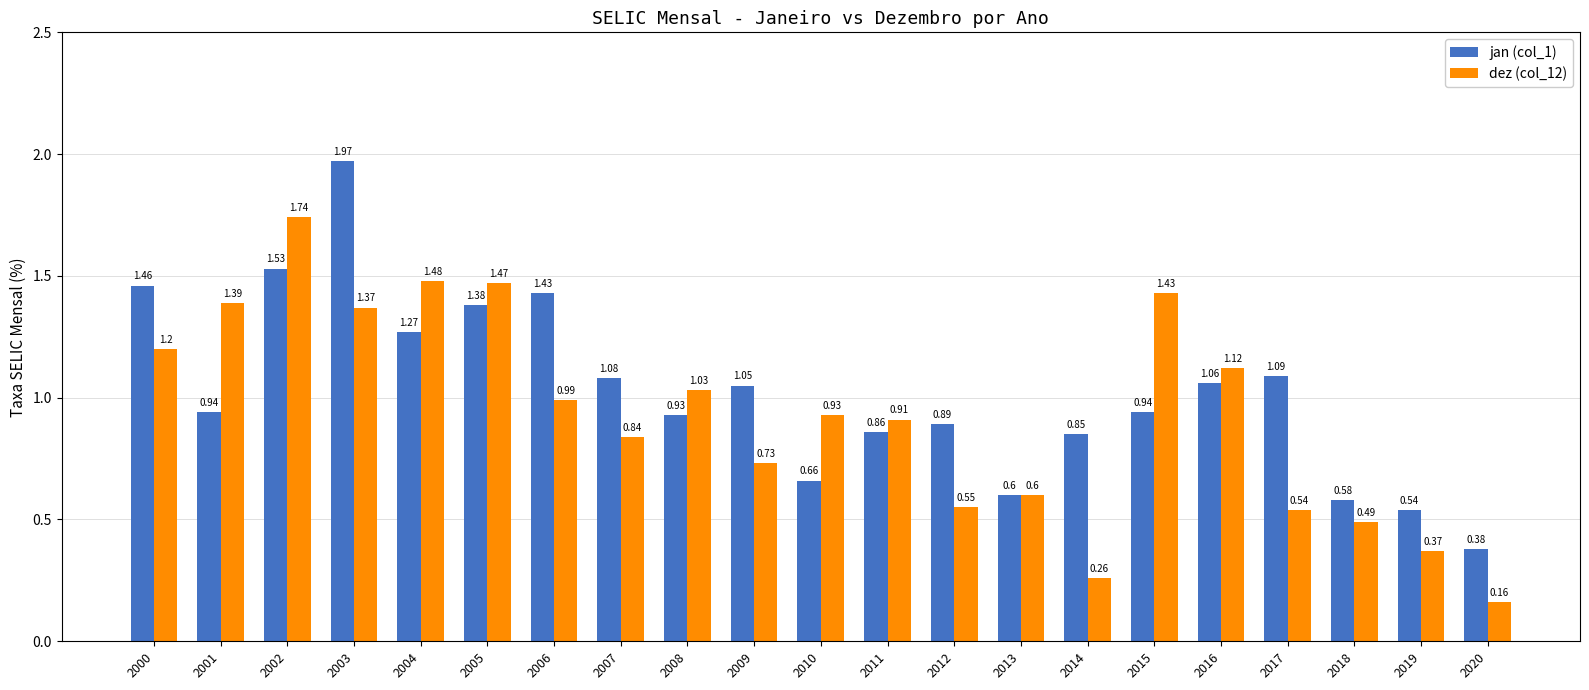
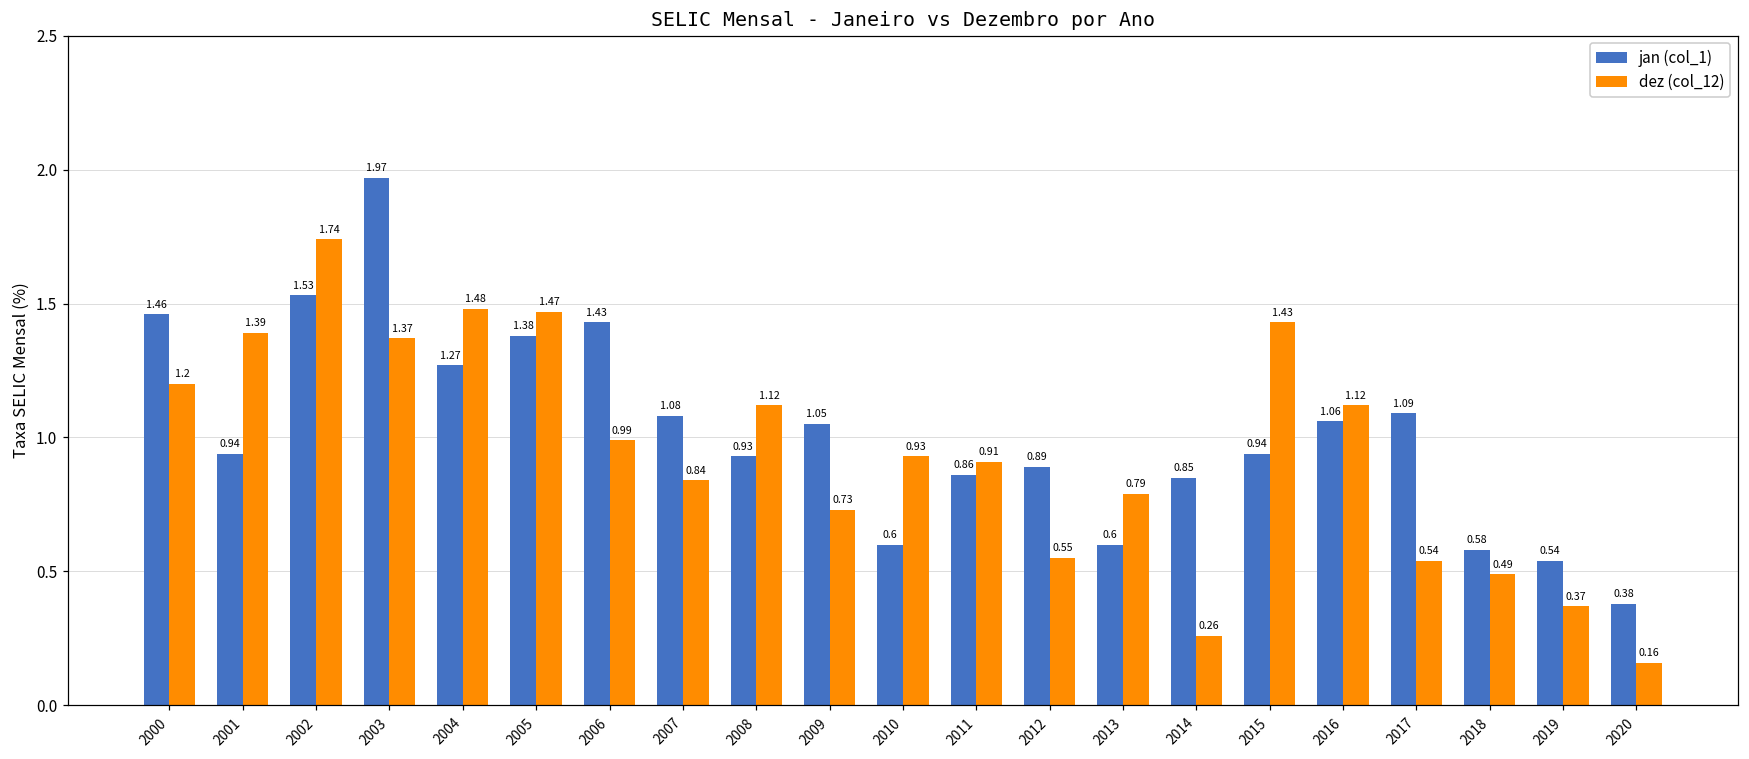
dez (col_12), 2008: 1.03 -> 1.12
jan (col_1), 2010: 0.66 -> 0.6
dez (col_12), 2013: 0.6 -> 0.79
